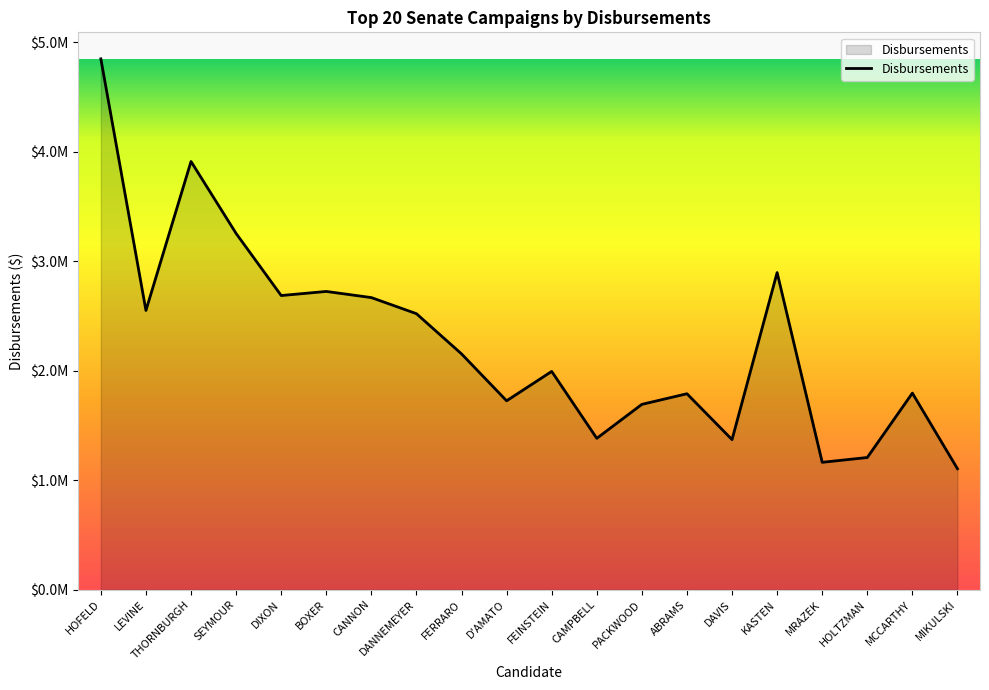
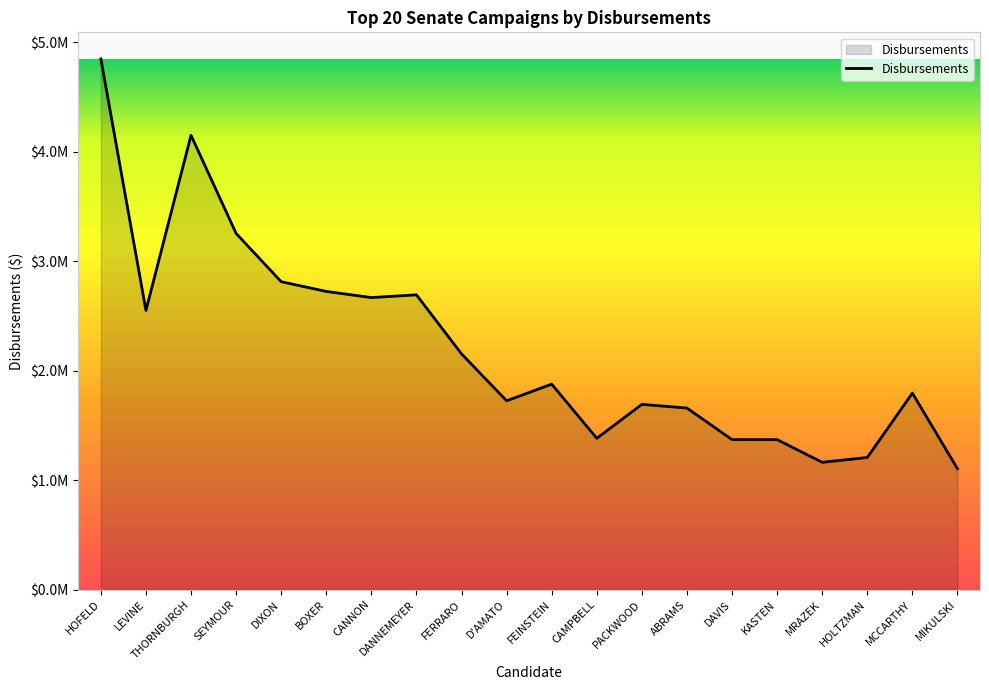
THORNBURGH: $3910000 -> $4150000
DIXON: $2690000 -> $2810000
DANNEMEYER: $2520000 -> $2690000
FEINSTEIN: $1990000 -> $1880000
ABRAMS: $1790000 -> $1660000
KASTEN: $2900000 -> $1370000
